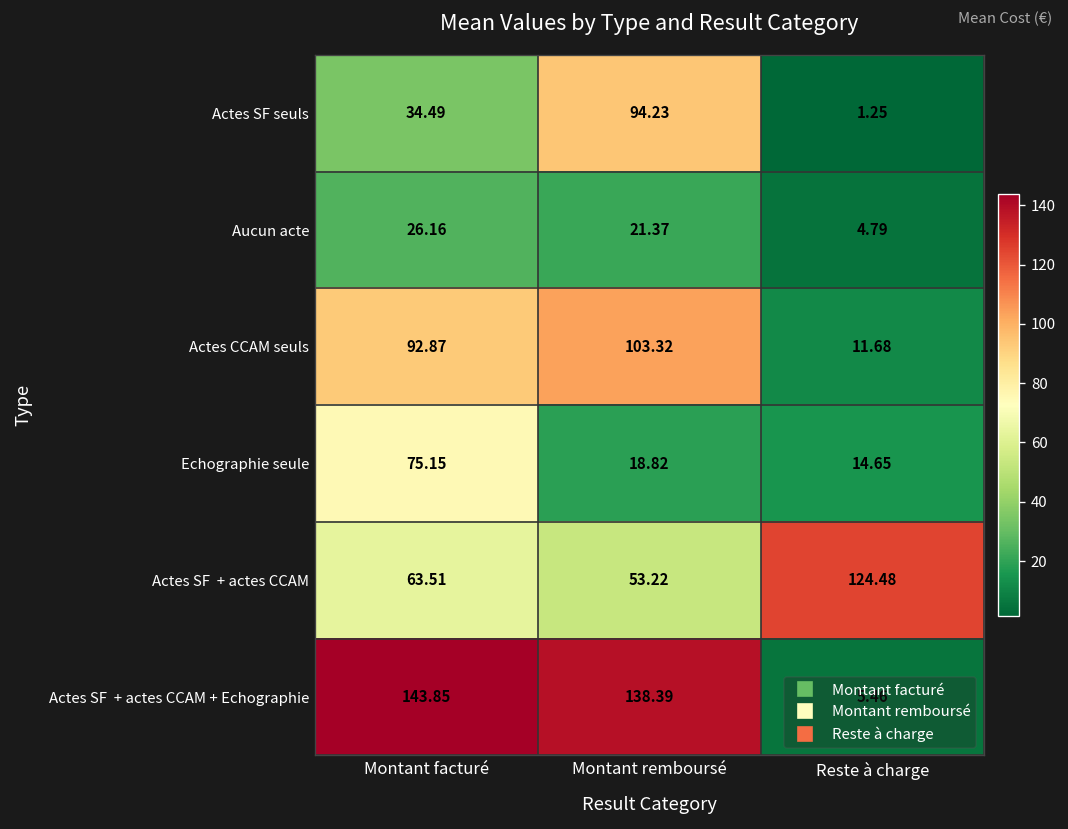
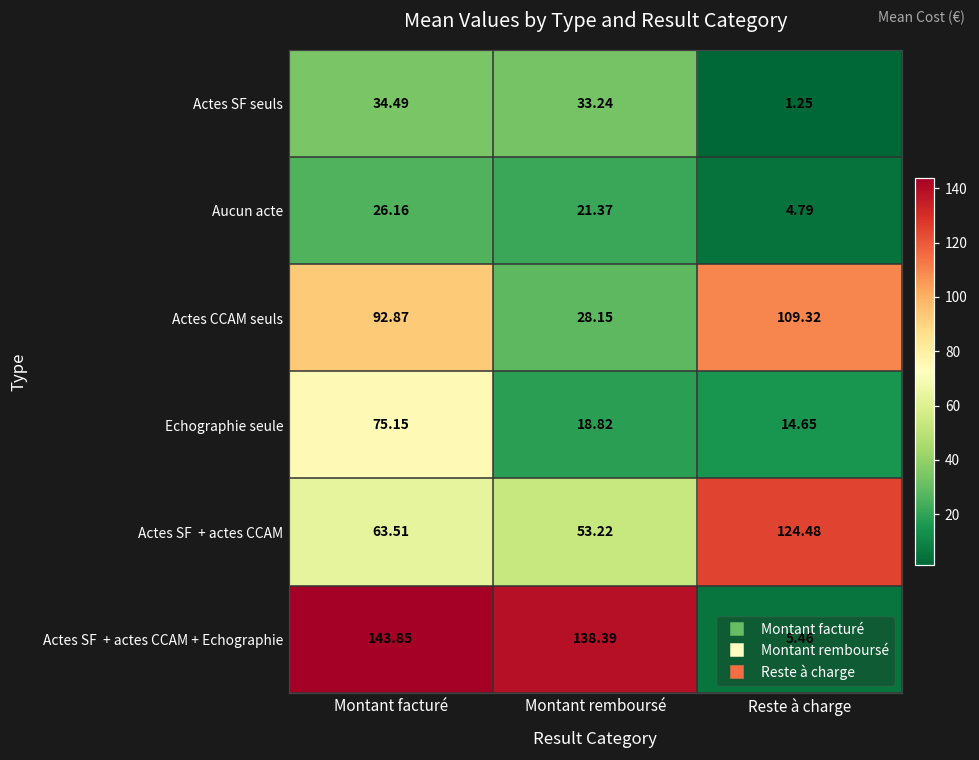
Actes SF seuls, Montant remboursé: 94.23 -> 33.24
Actes CCAM seuls, Montant remboursé: 103.32 -> 28.15
Actes CCAM seuls, Reste à charge: 11.68 -> 109.32
